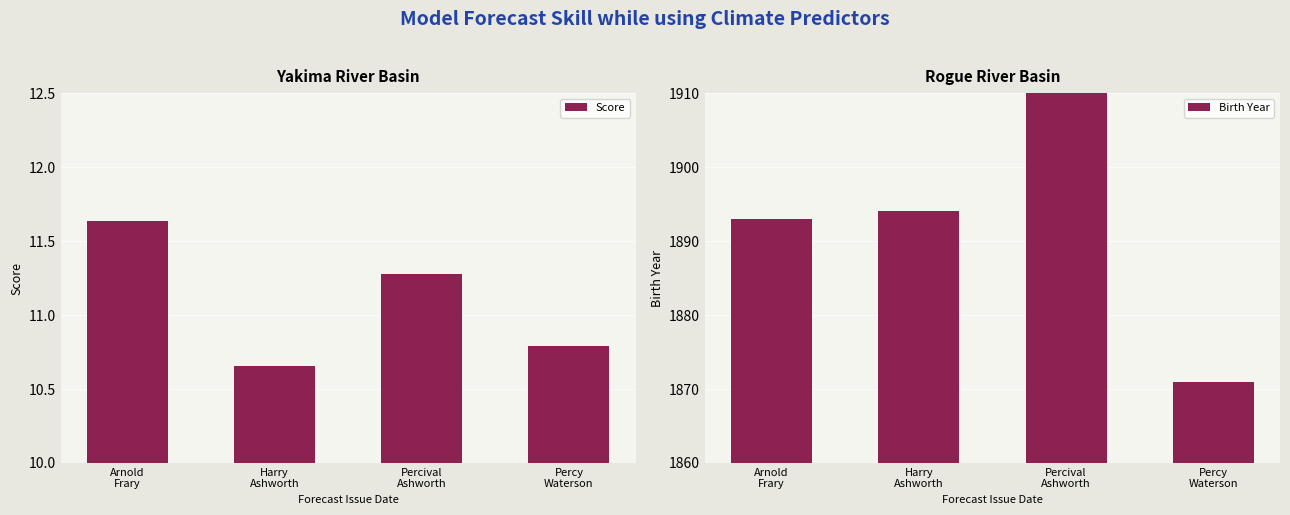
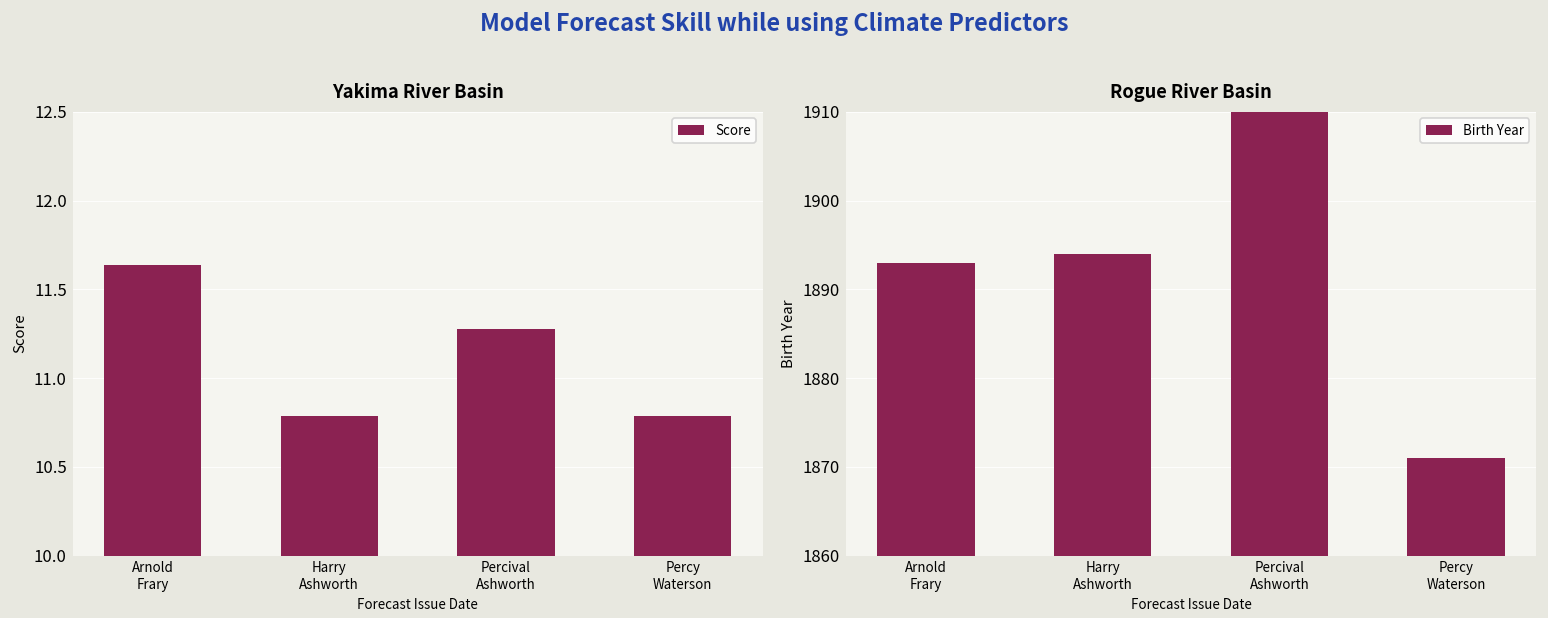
Yakima River Basin, Harry Ashworth: 10.65 -> 10.79
